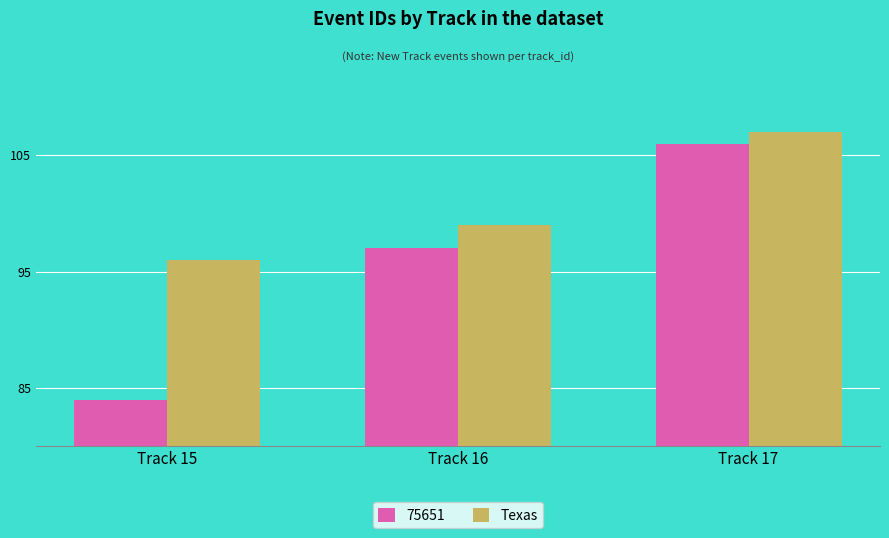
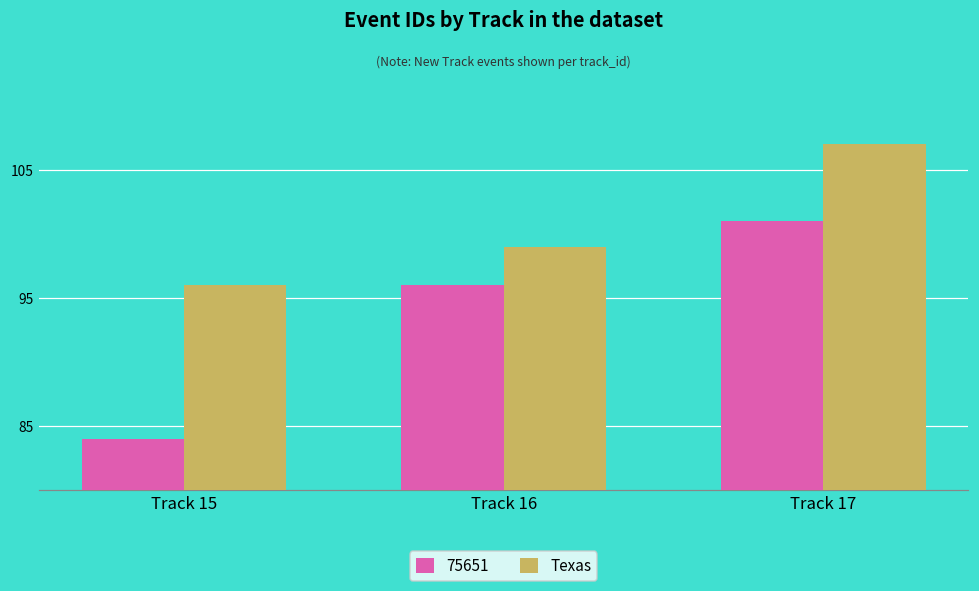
75651, Track 16: 97 -> 96
75651, Track 17: 106 -> 101
